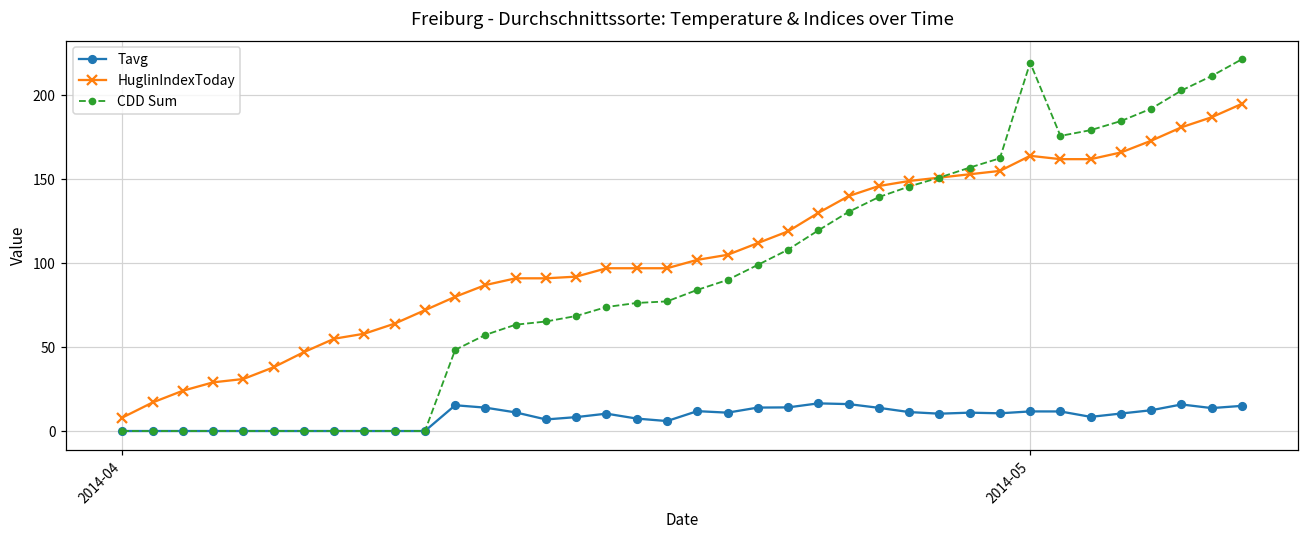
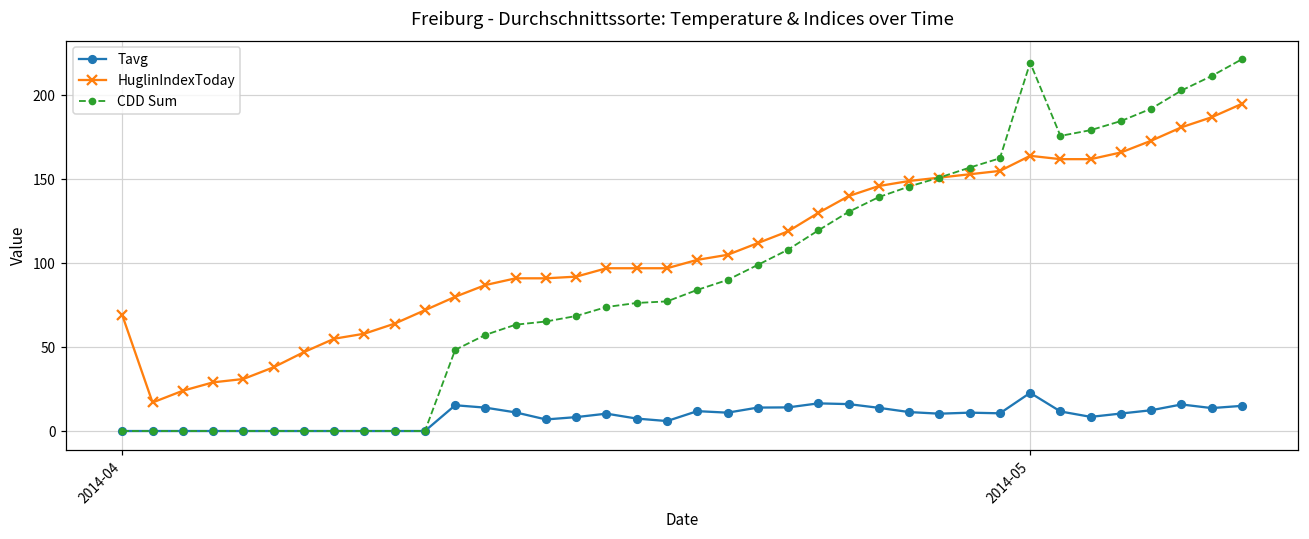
HuglinIndexToday, 2014-04: 8 -> 69
Tavg, 2014-05: 12 -> 23
